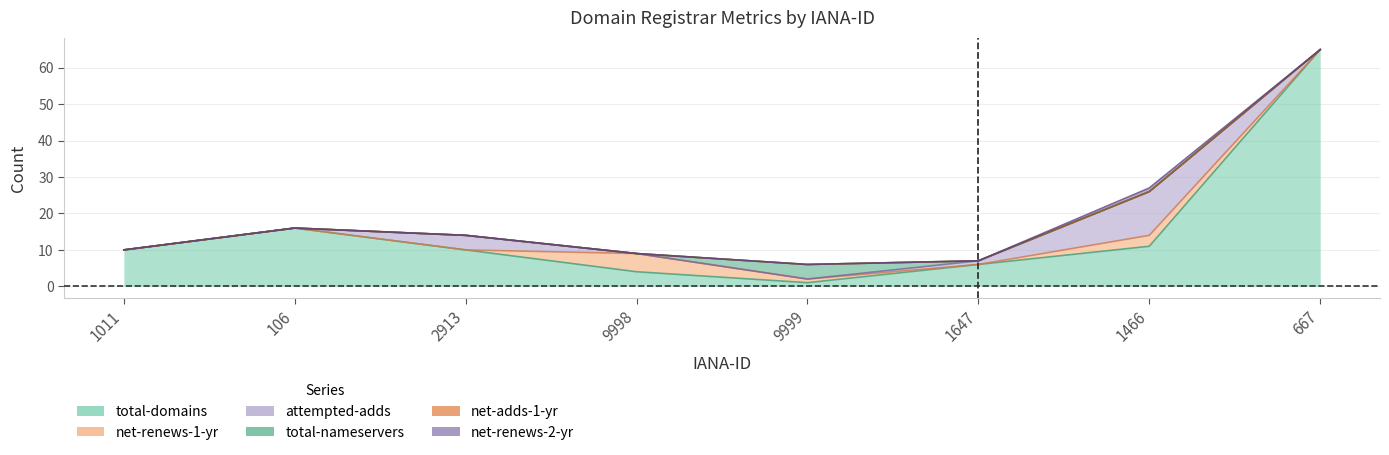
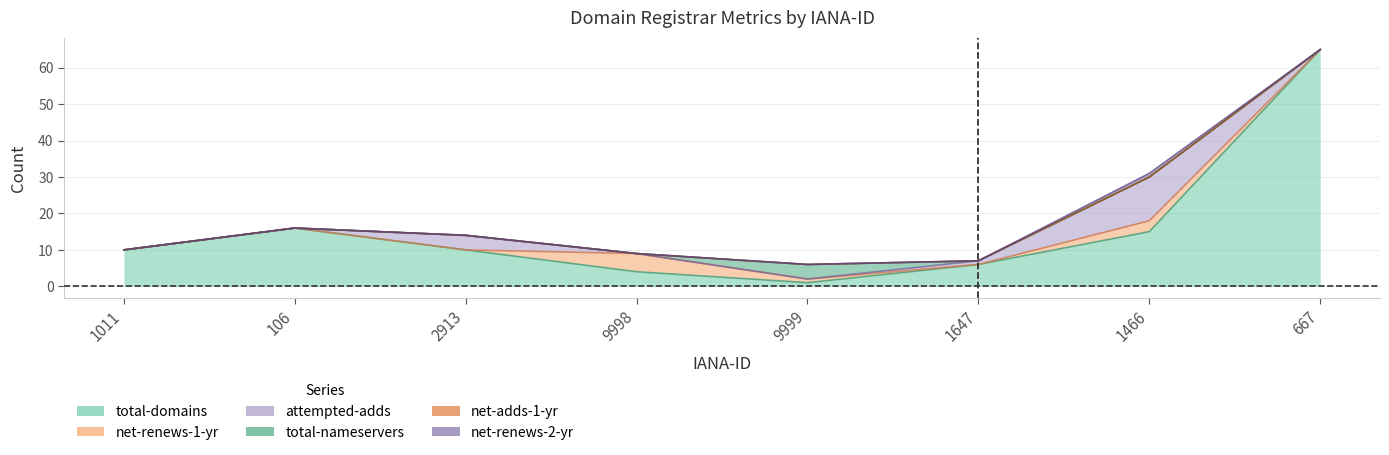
total-domains, 1466: 11 -> 15
